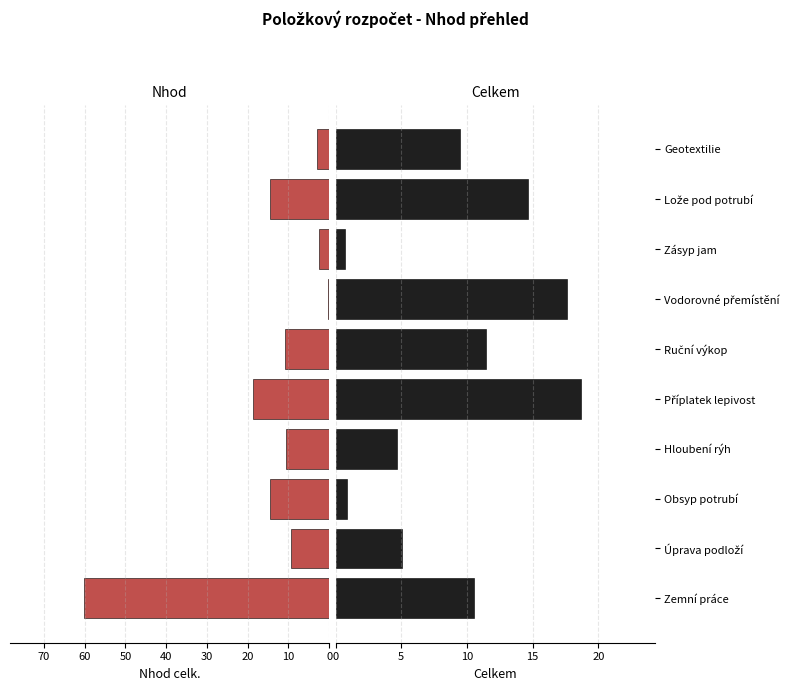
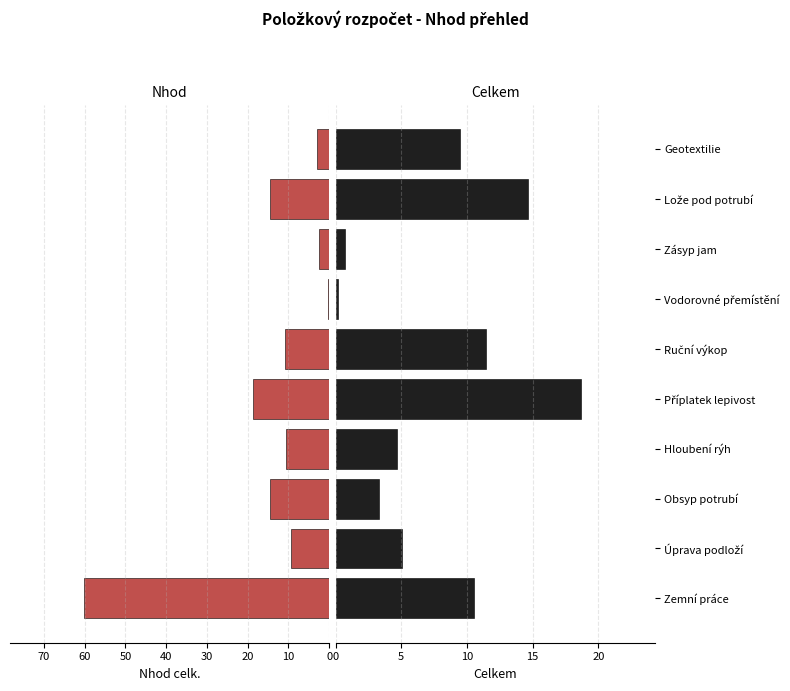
Celkem, Vodorovné přemístění: 17.6 -> 0.2
Celkem, Obsyp potrubí: 0.9 -> 3.3
